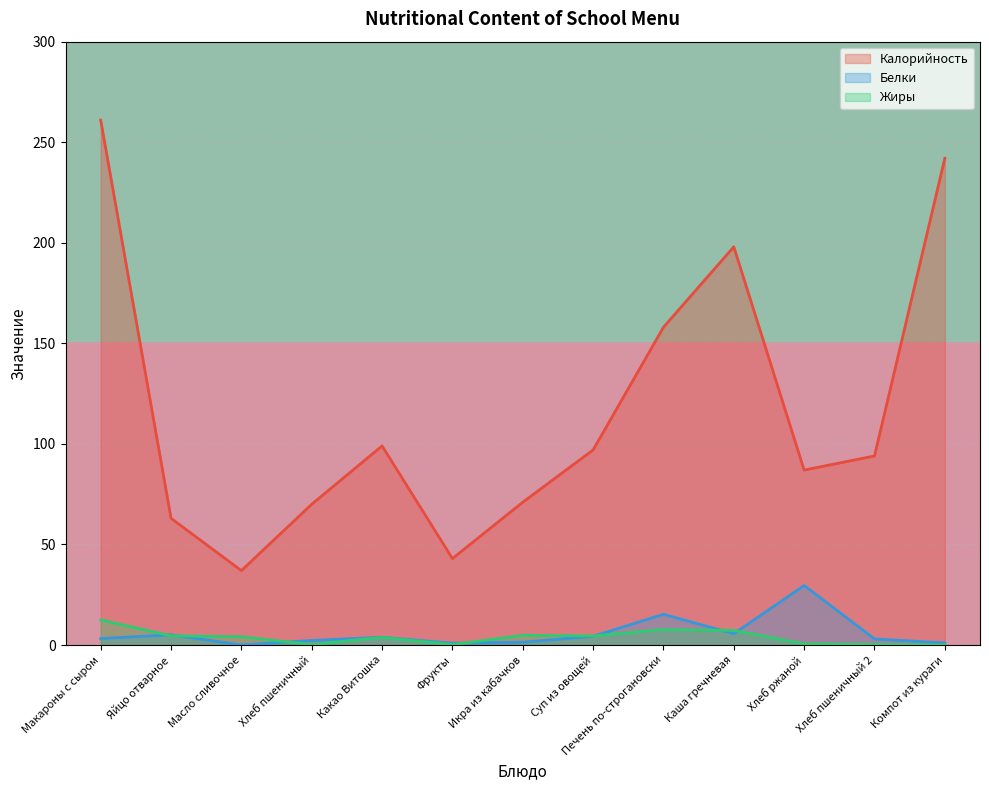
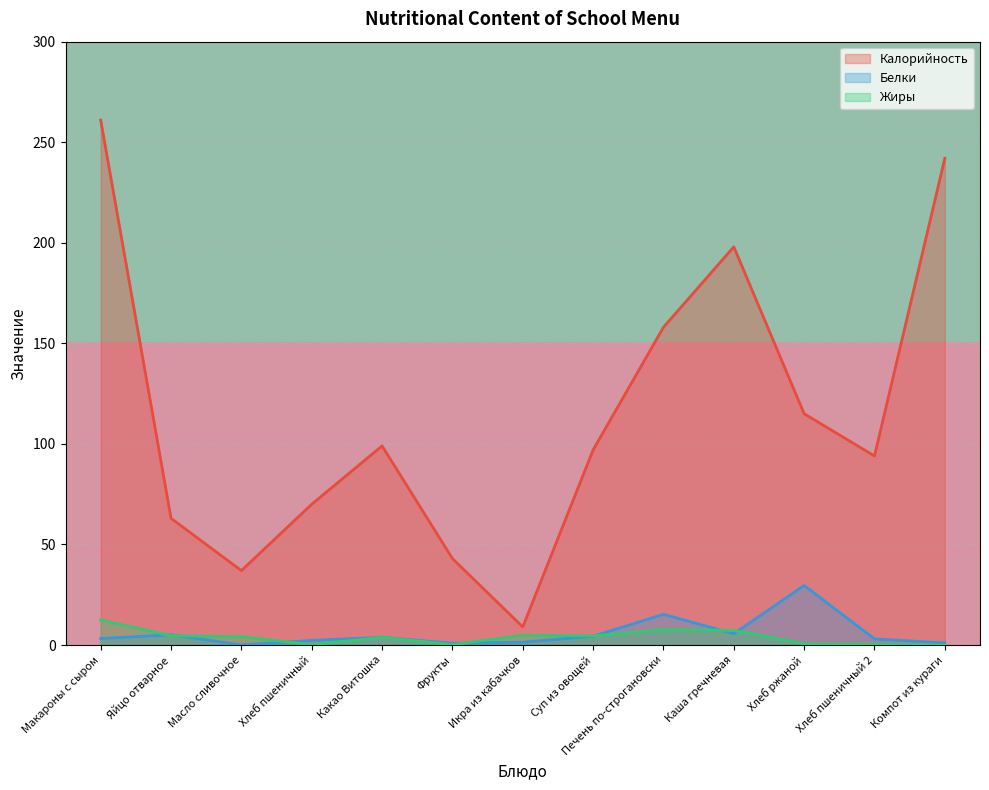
Калорийность, Икра из кабачков: 71 -> 9
Калорийность, Хлеб ржаной: 87 -> 115
